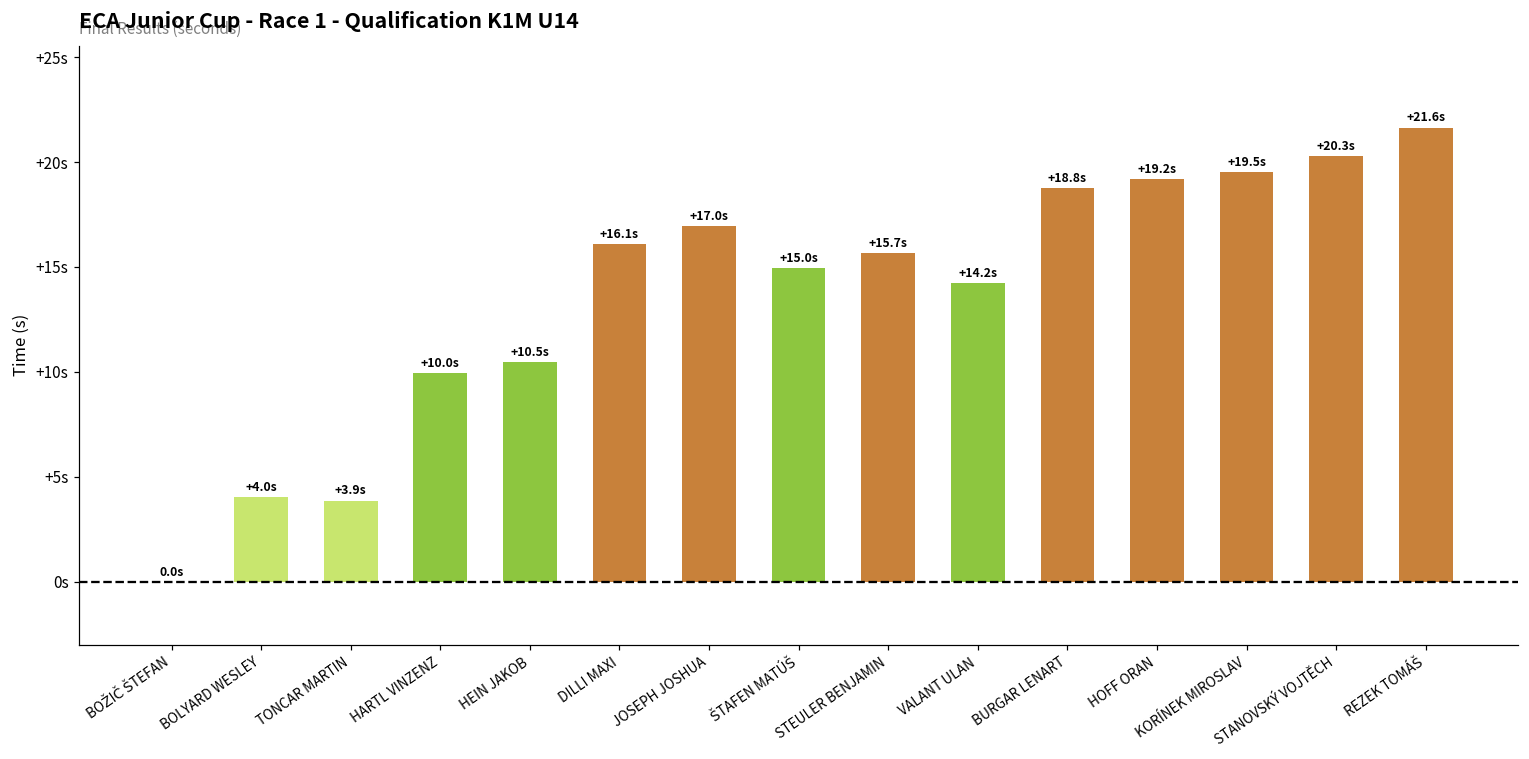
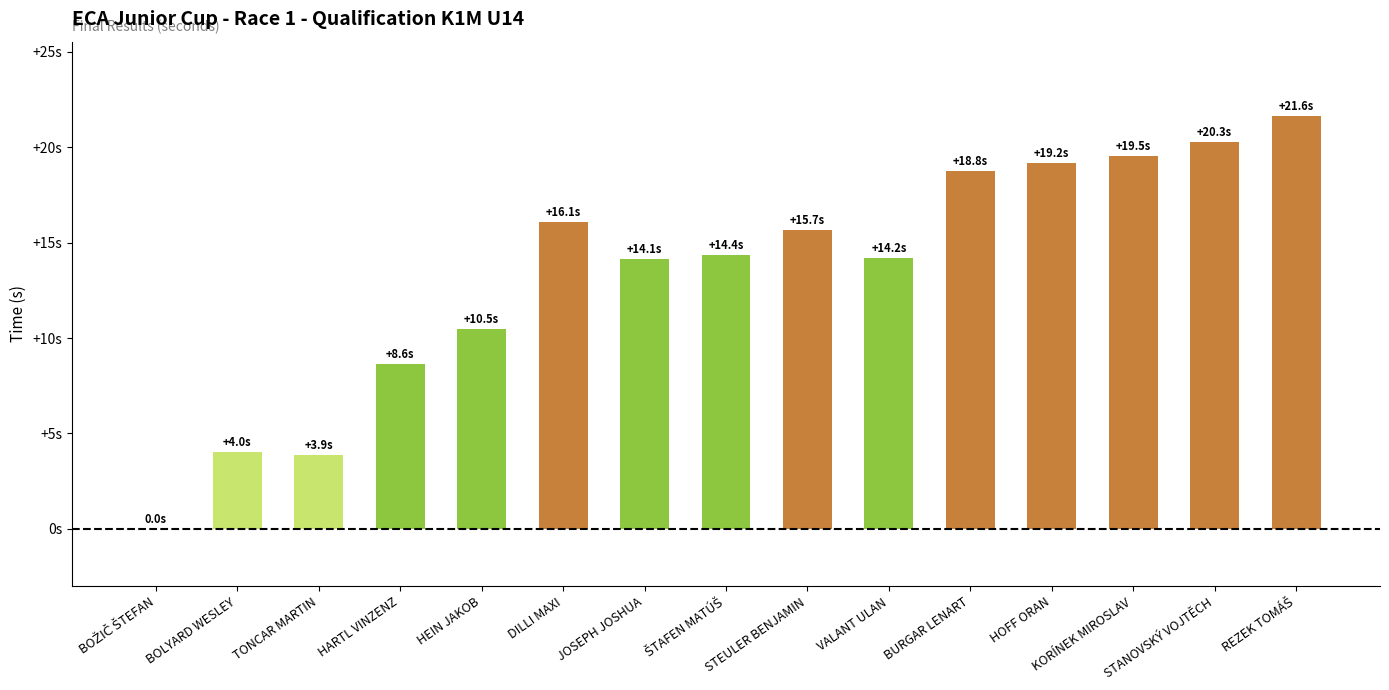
HARTL VINZENZ: +10.0s -> +8.6s
JOSEPH JOSHUA: +17.0s -> +14.1s
ŠTAFEN MATÚŠ: +15.0s -> +14.4s
